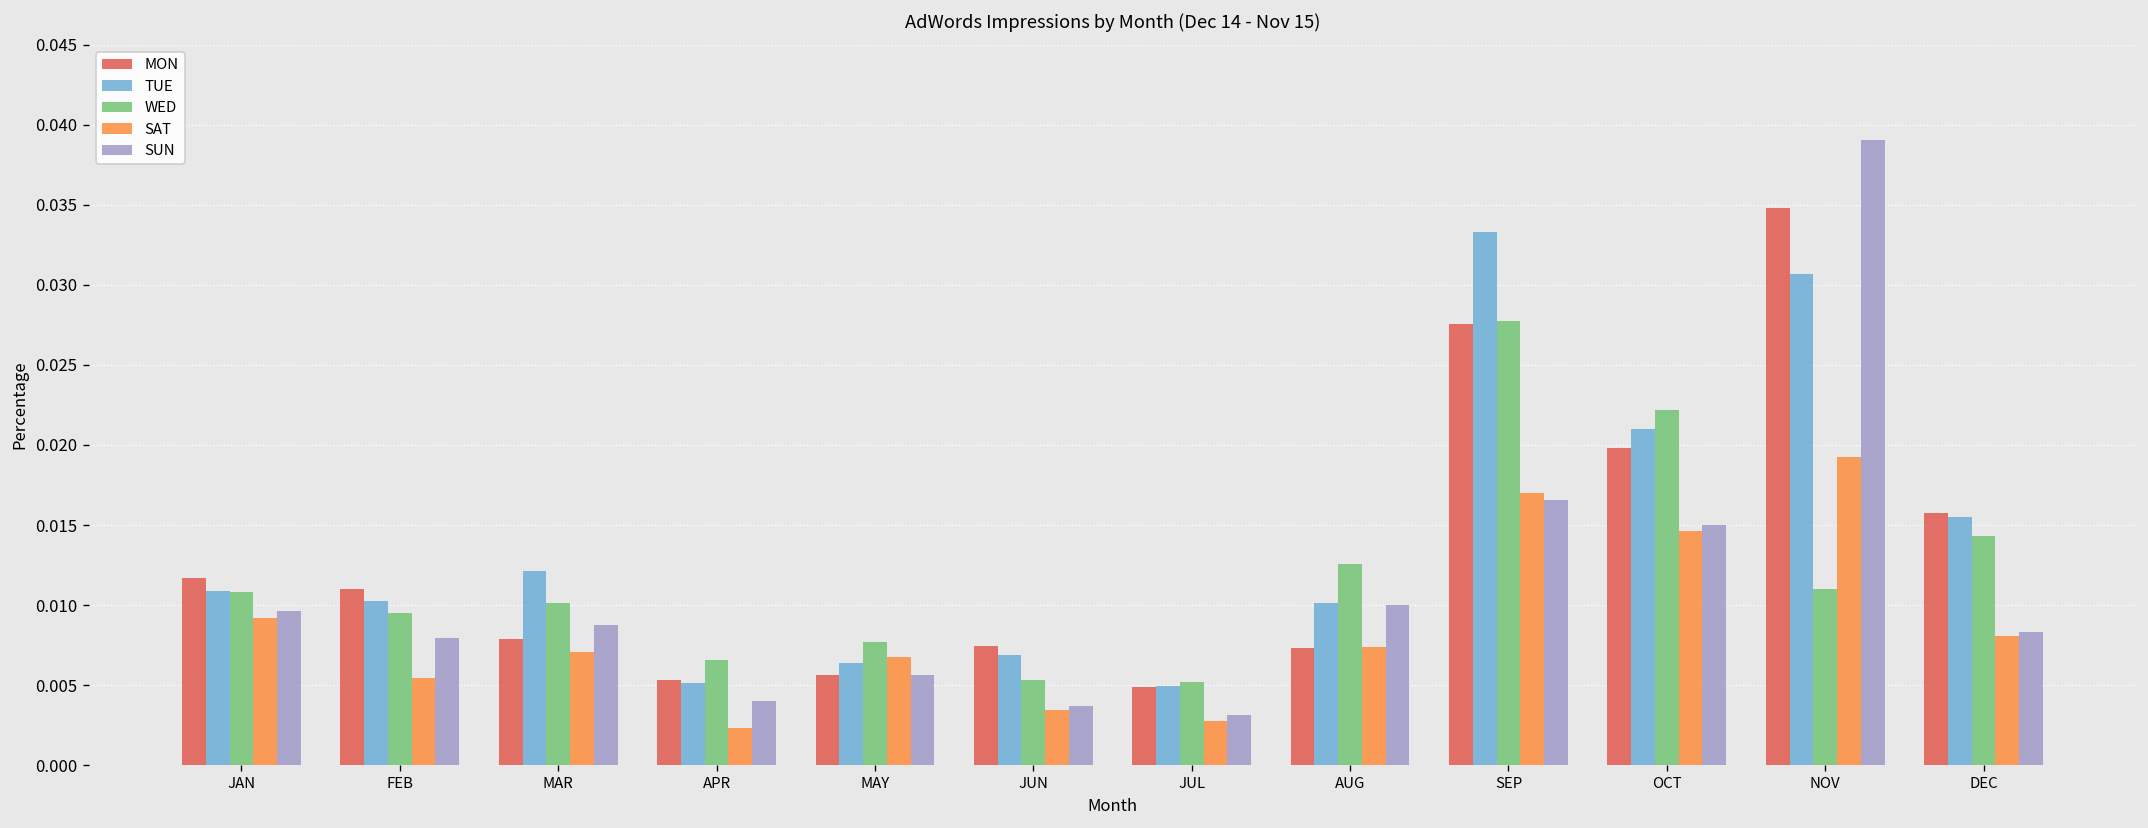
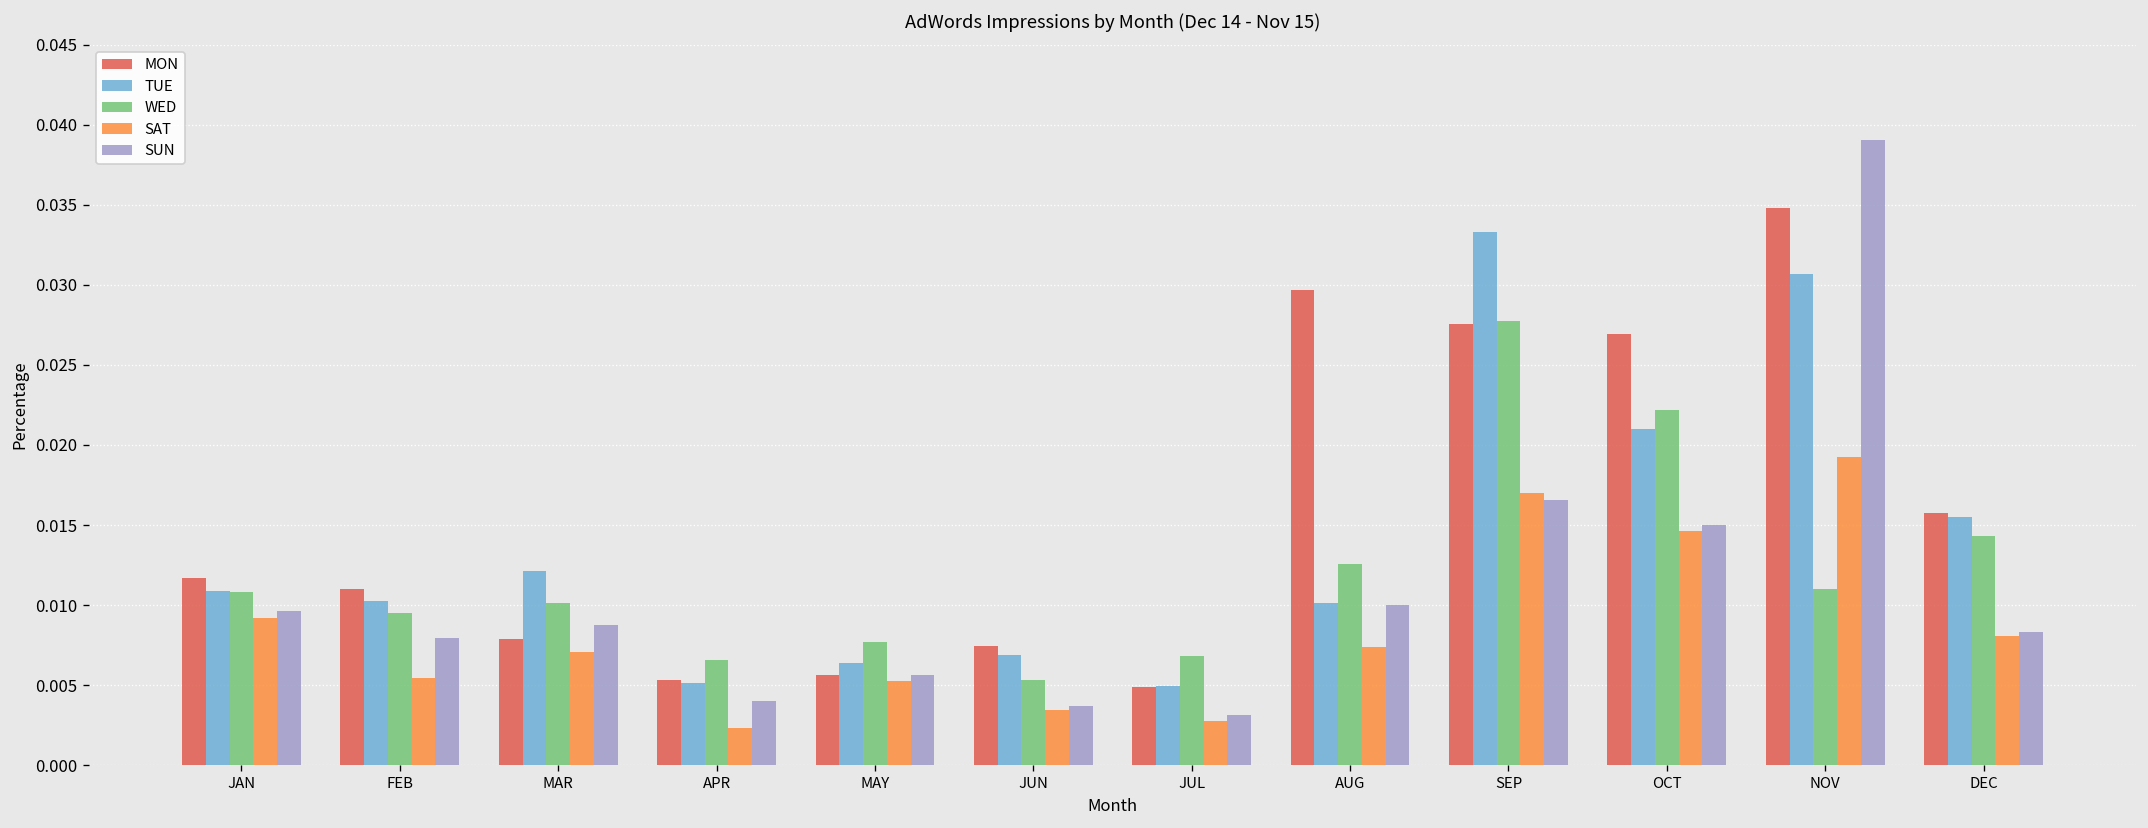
SAT, MAY: 0.0068 -> 0.0052
WED, JUL: 0.0052 -> 0.0068
MON, AUG: 0.0073 -> 0.0297
MON, OCT: 0.0198 -> 0.0269
